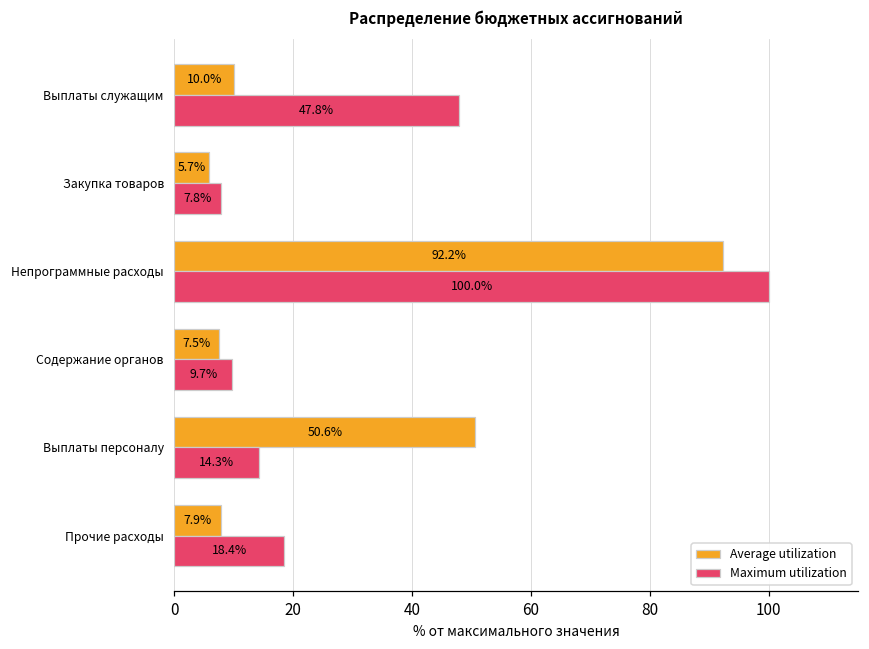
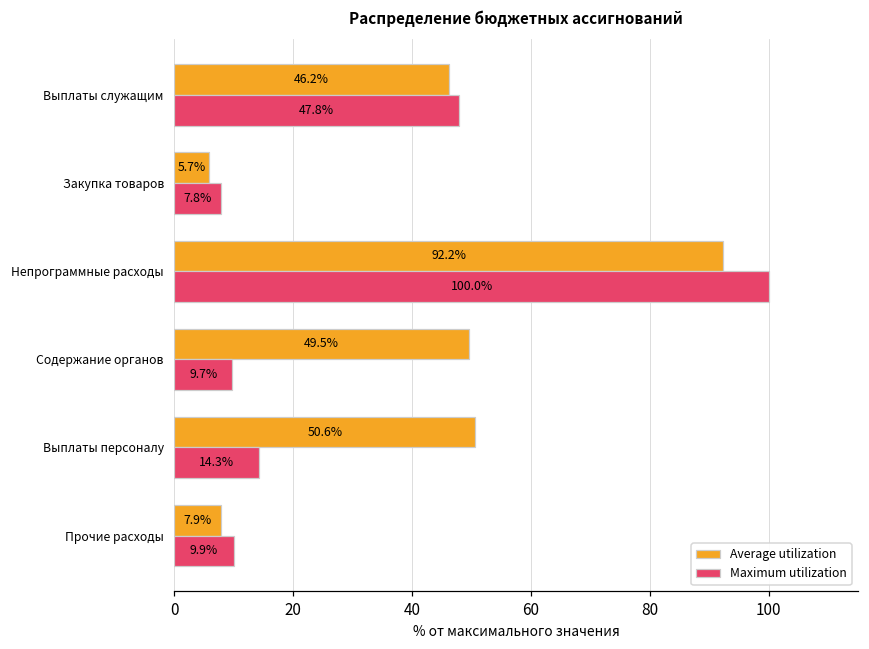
Average utilization, Выплаты служащим: 10.0% -> 46.2%
Average utilization, Содержание органов: 7.5% -> 49.5%
Maximum utilization, Прочие расходы: 18.4% -> 9.9%
